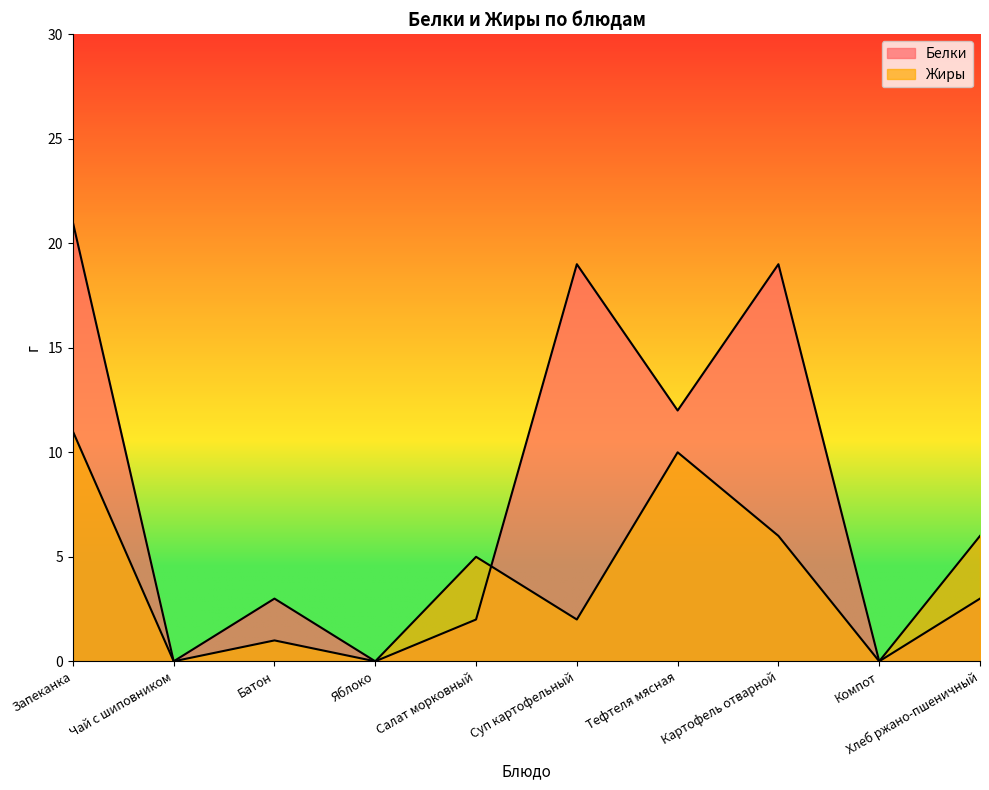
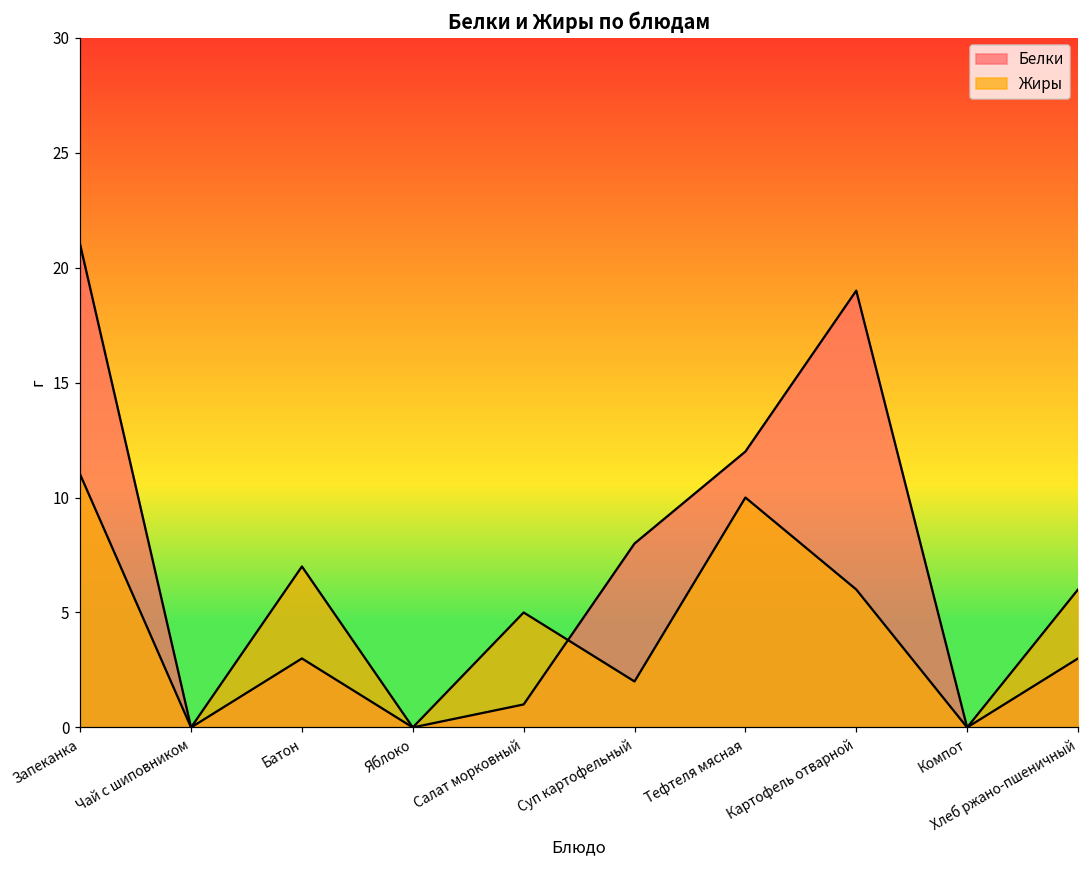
Жиры, Батон: 1 -> 7
Белки, Салат морковный: 2 -> 1
Белки, Суп картофельный: 19 -> 8
